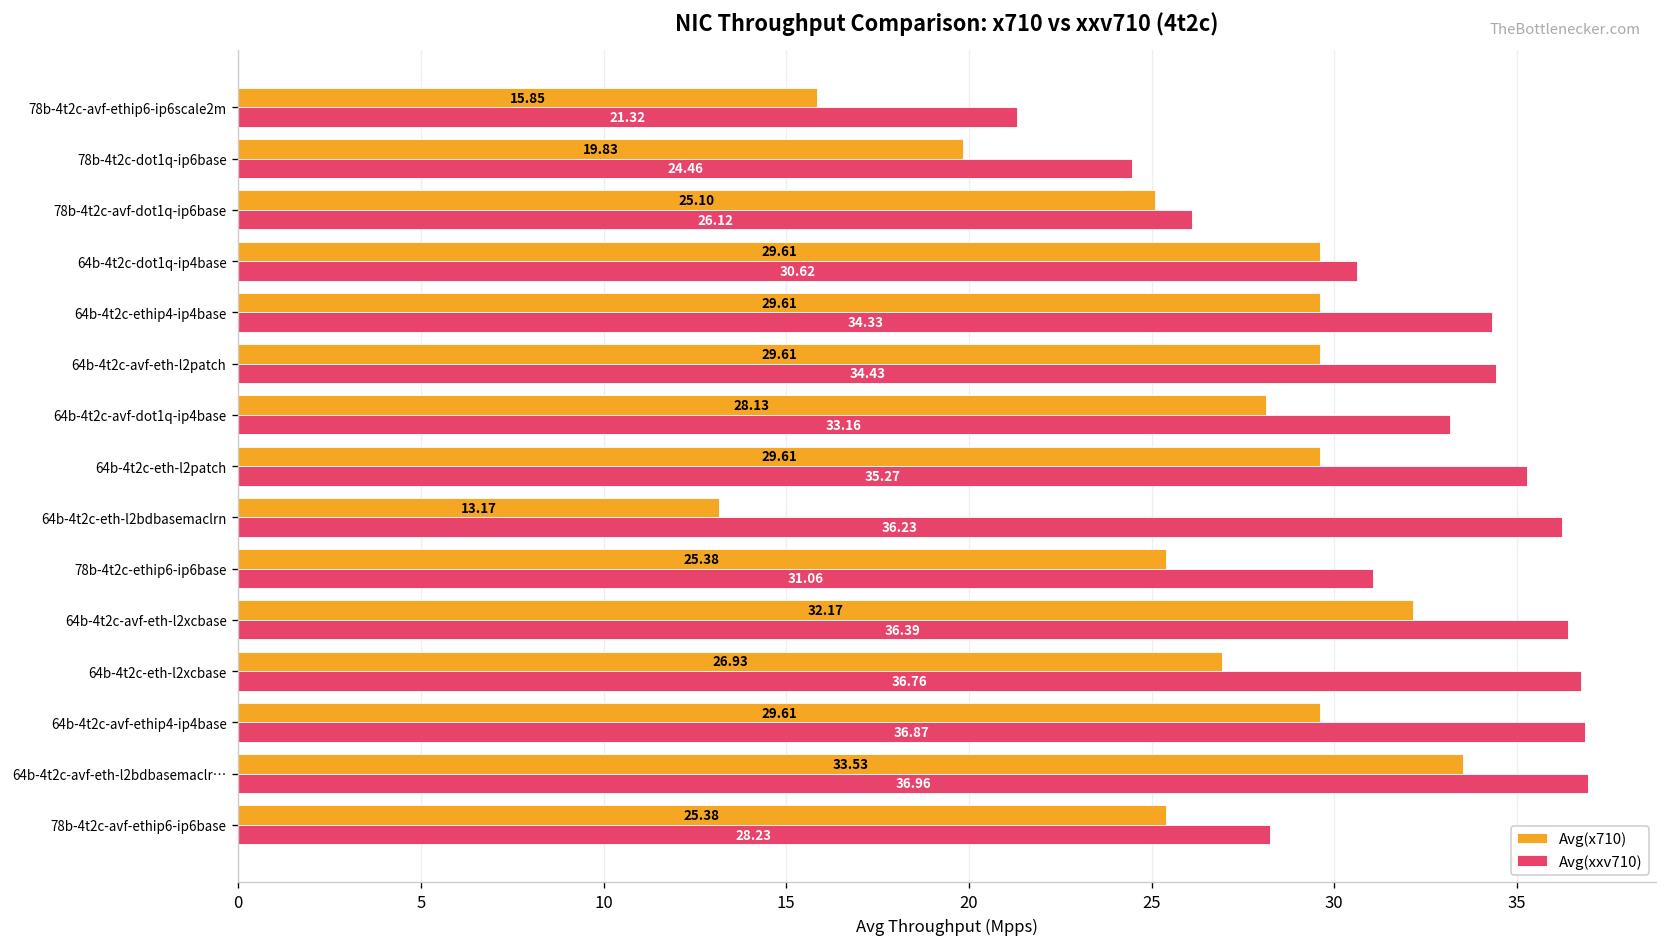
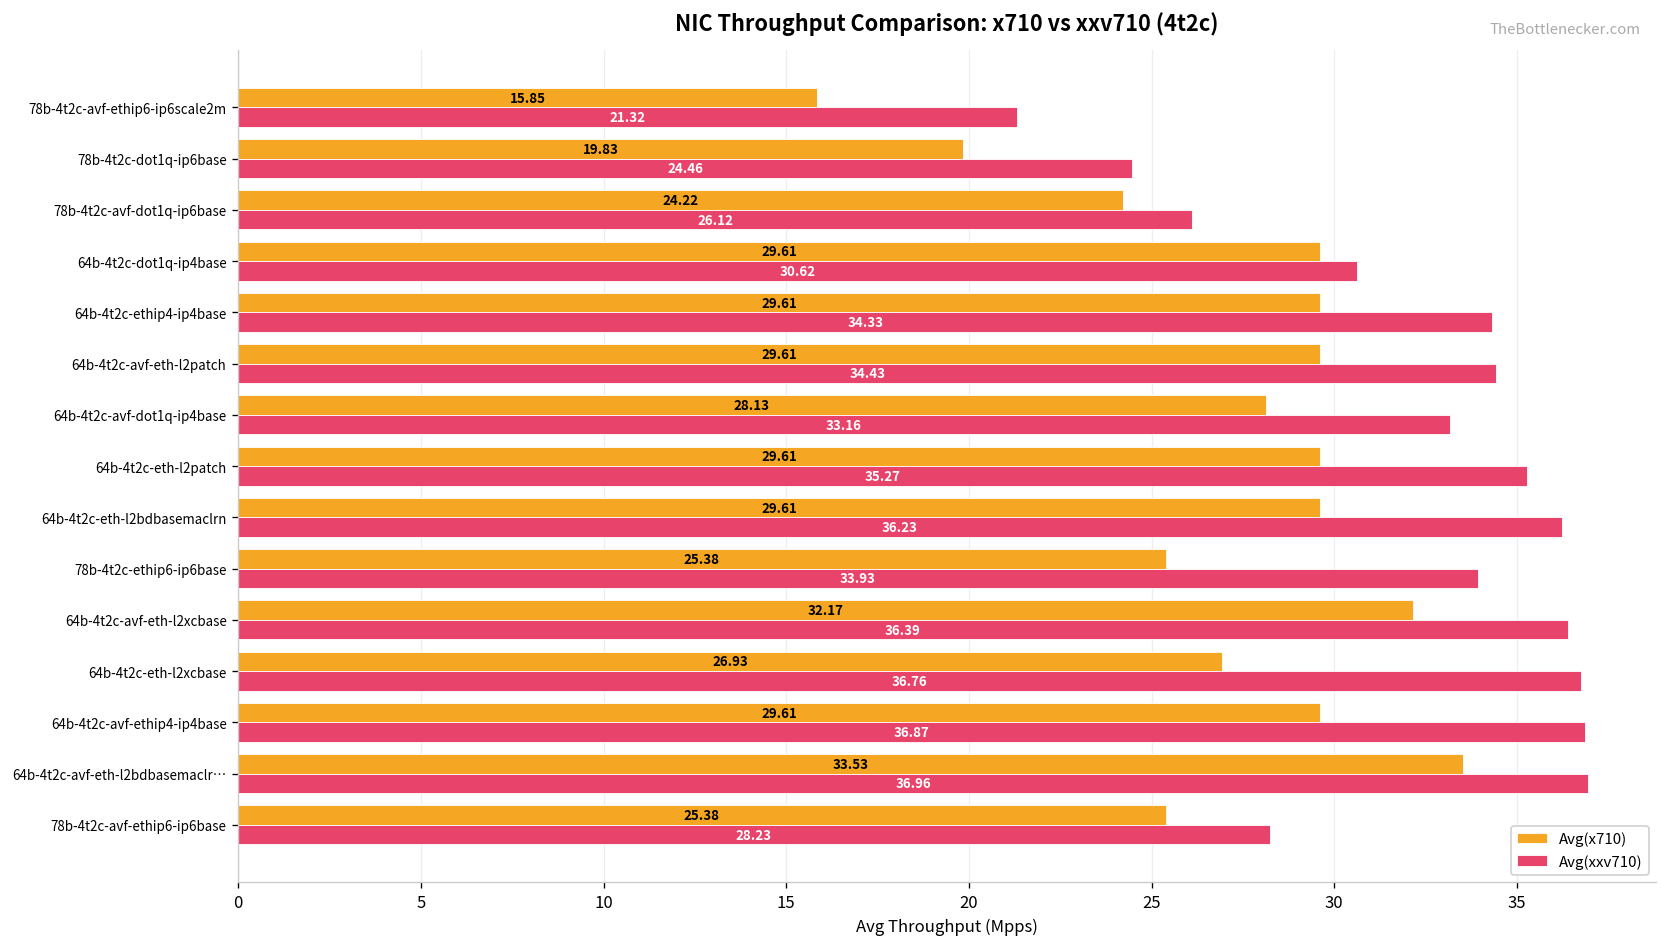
Avg(x710), 78b-4t2c-avf-dot1q-ip6base: 25.10 -> 24.22
Avg(x710), 64b-4t2c-eth-l2bdbasemaclrn: 13.17 -> 29.61
Avg(xxv710), 78b-4t2c-ethip6-ip6base: 31.06 -> 33.93
